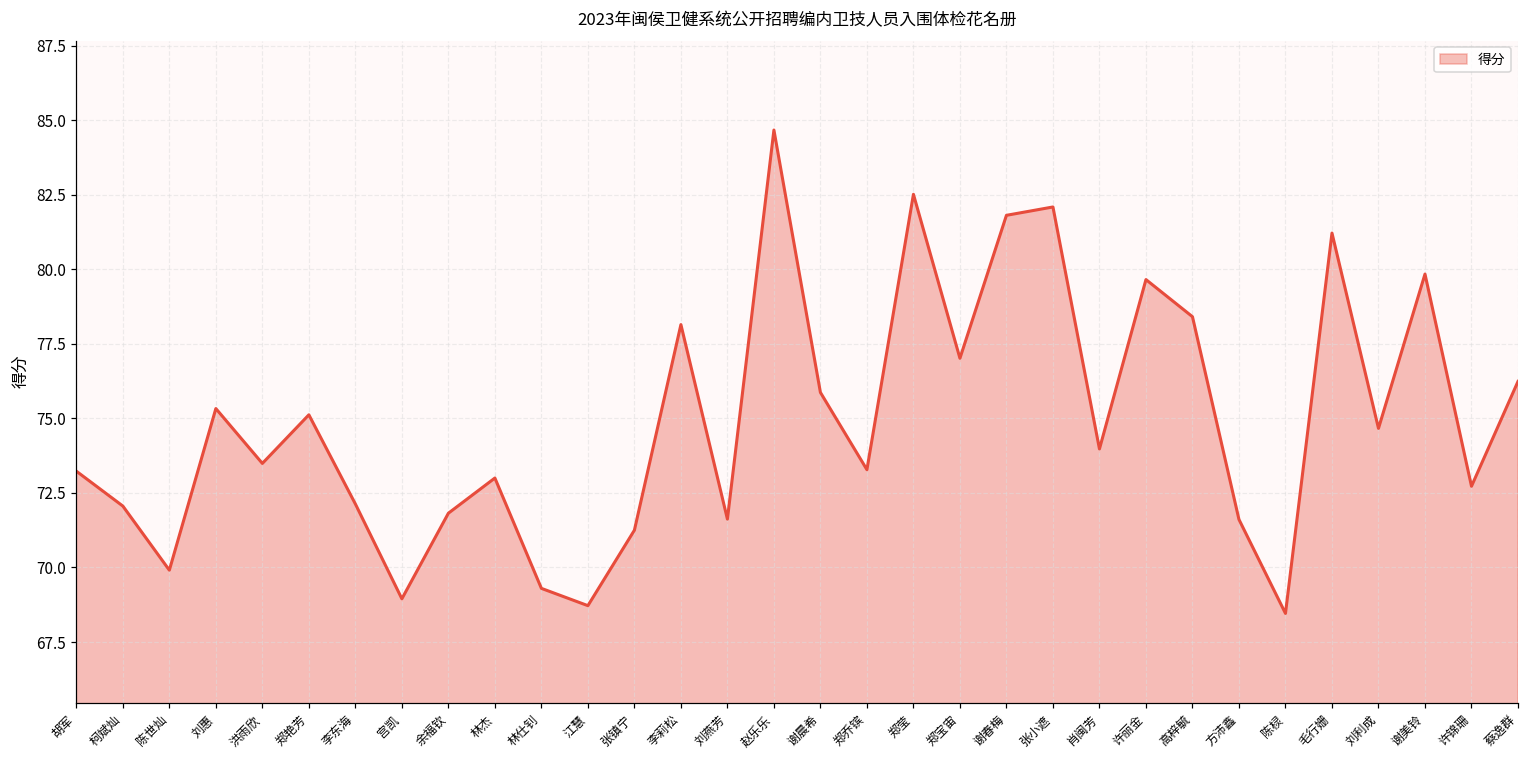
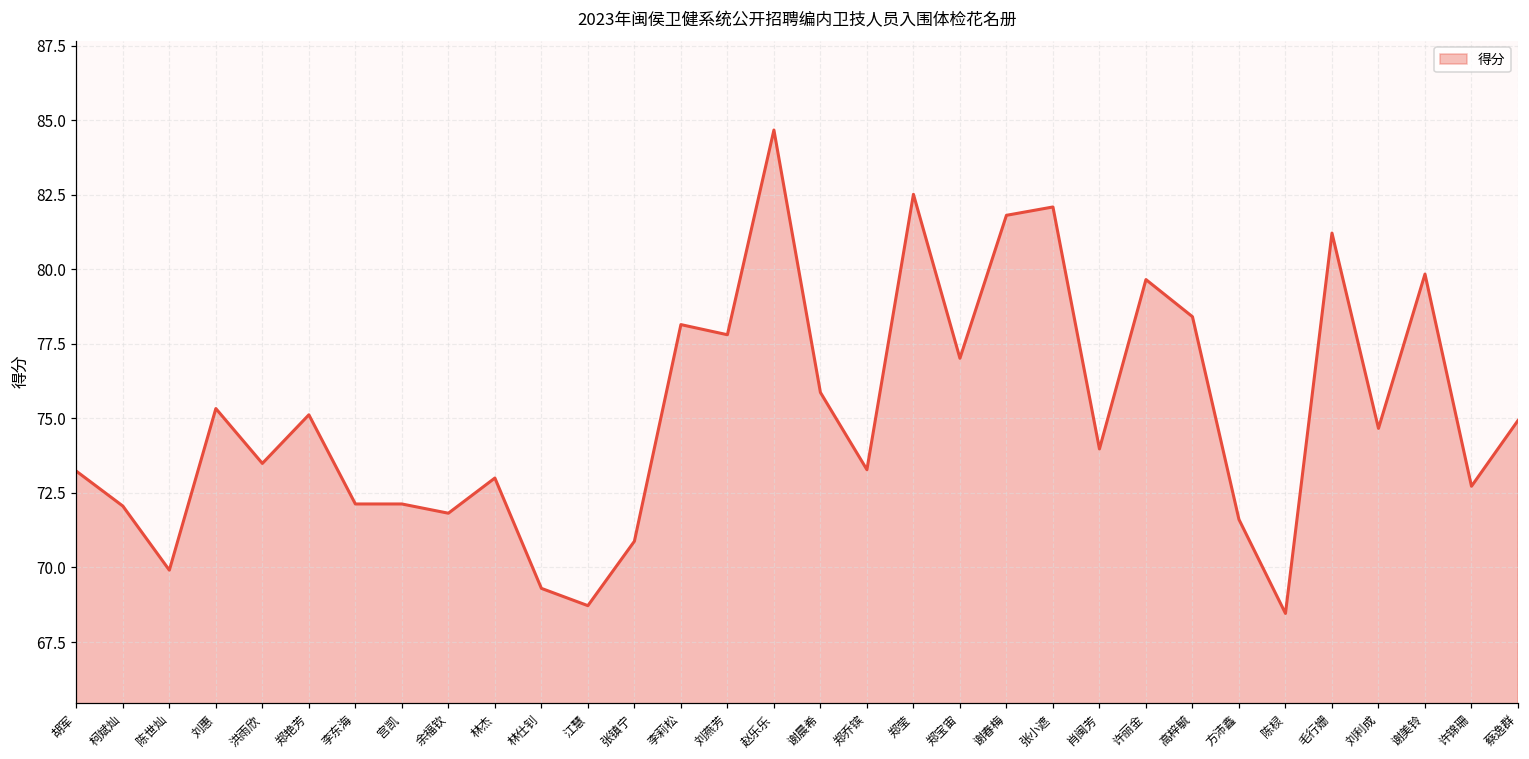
宫凯: 69.0 -> 72.1
张镇宁: 71.3 -> 70.9
刘燕芳: 71.6 -> 77.8
蔡逸群: 76.2 -> 74.9
